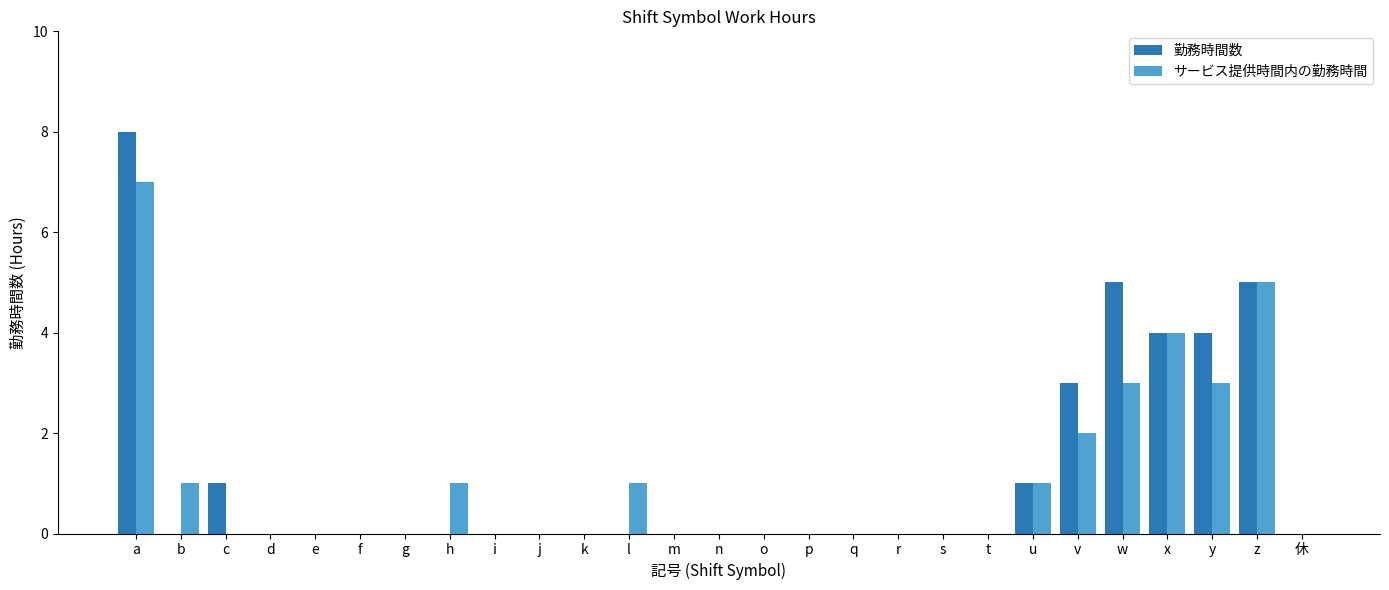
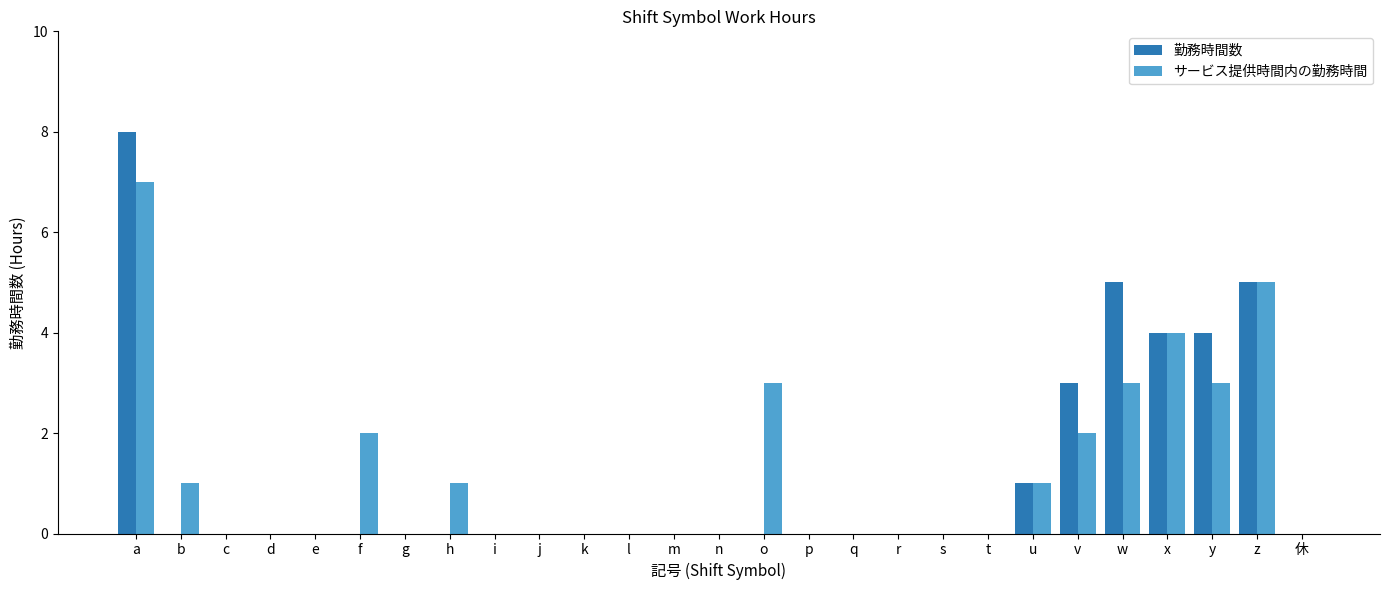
勤務時間数, c: 1 -> 0
サービス提供時間内の勤務時間, f: 0 -> 2
サービス提供時間内の勤務時間, l: 1 -> 0
サービス提供時間内の勤務時間, o: 0 -> 3
